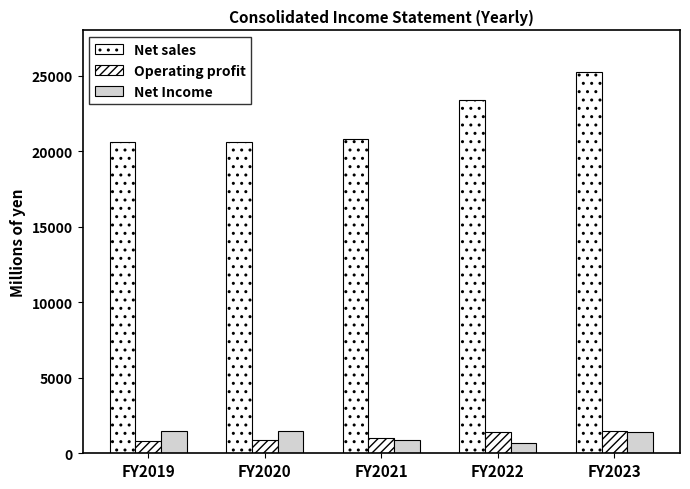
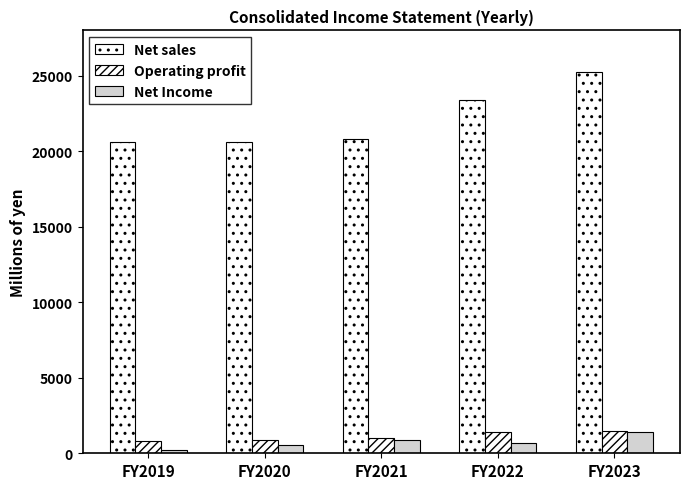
Net Income, FY2019: 1500 -> 200
Net Income, FY2020: 1500 -> 500
